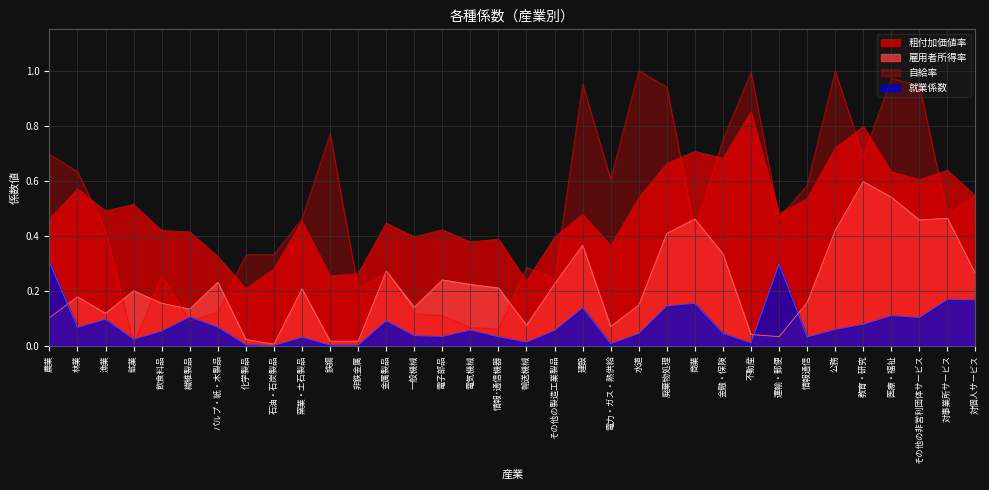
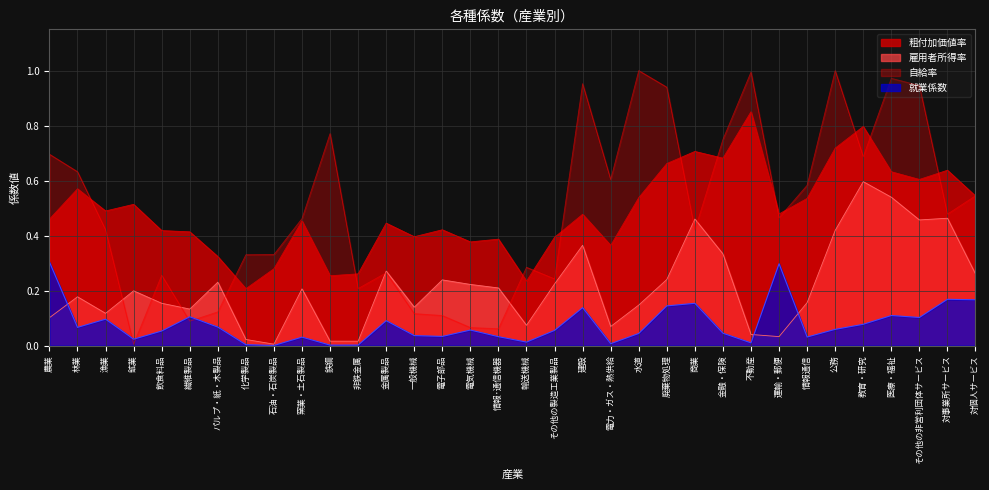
雇用者所得率, 廃棄物処理: 0.41 -> 0.24
